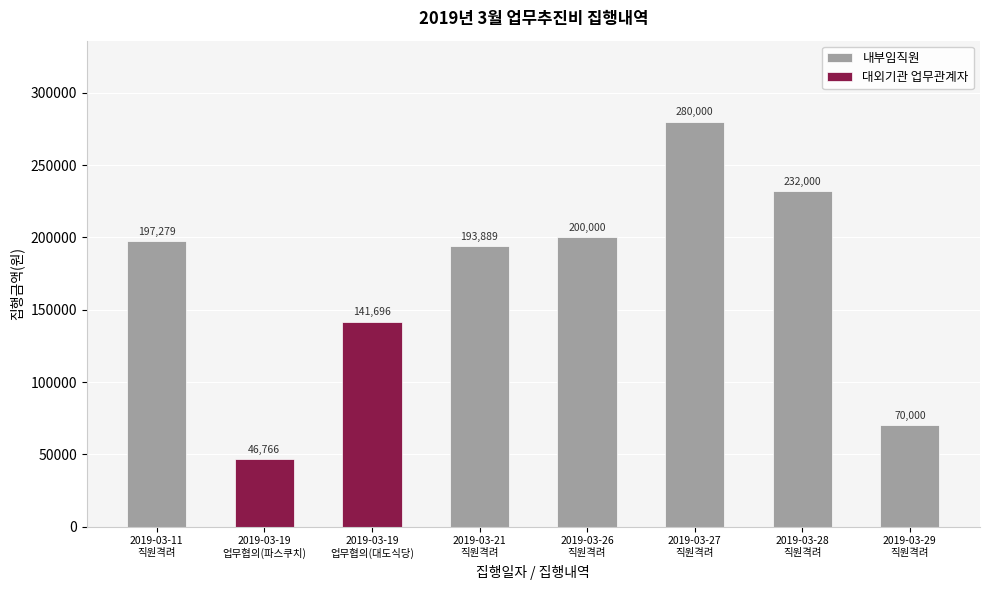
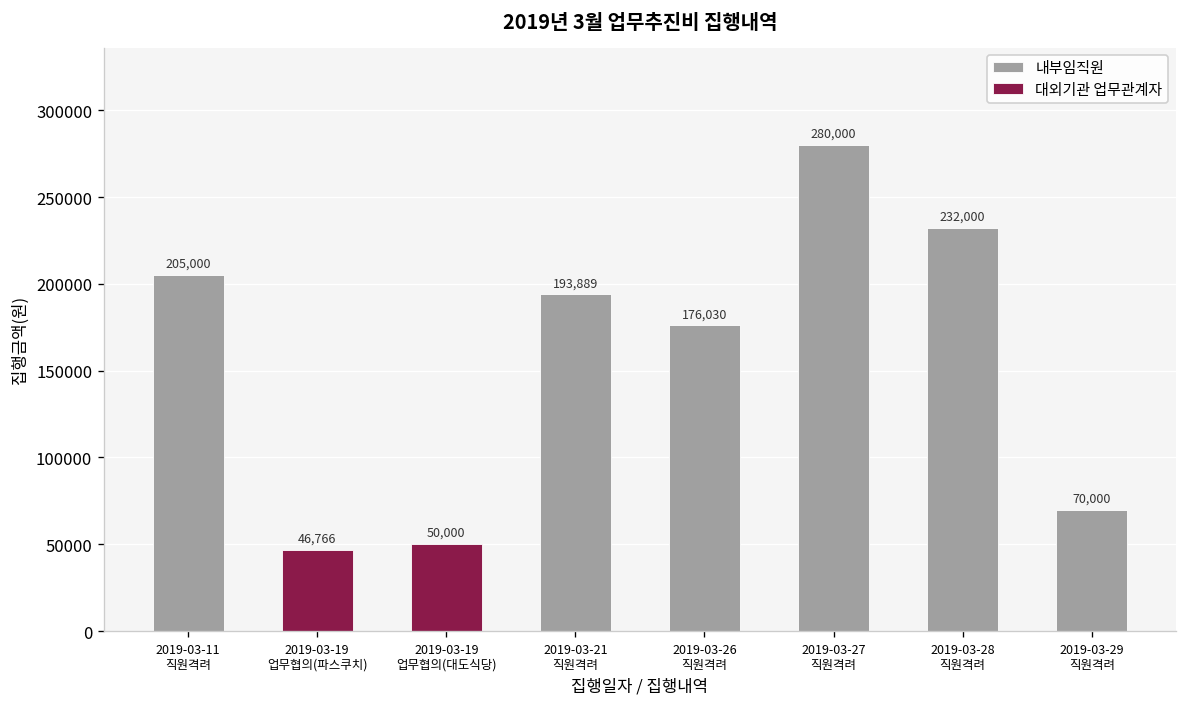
내부임직원, 2019-03-11 직원격려: 197,279 -> 205,000
대외기관 업무관계자, 2019-03-19 업무협의(대도식당): 141,696 -> 50,000
내부임직원, 2019-03-26 직원격려: 200,000 -> 176,030
